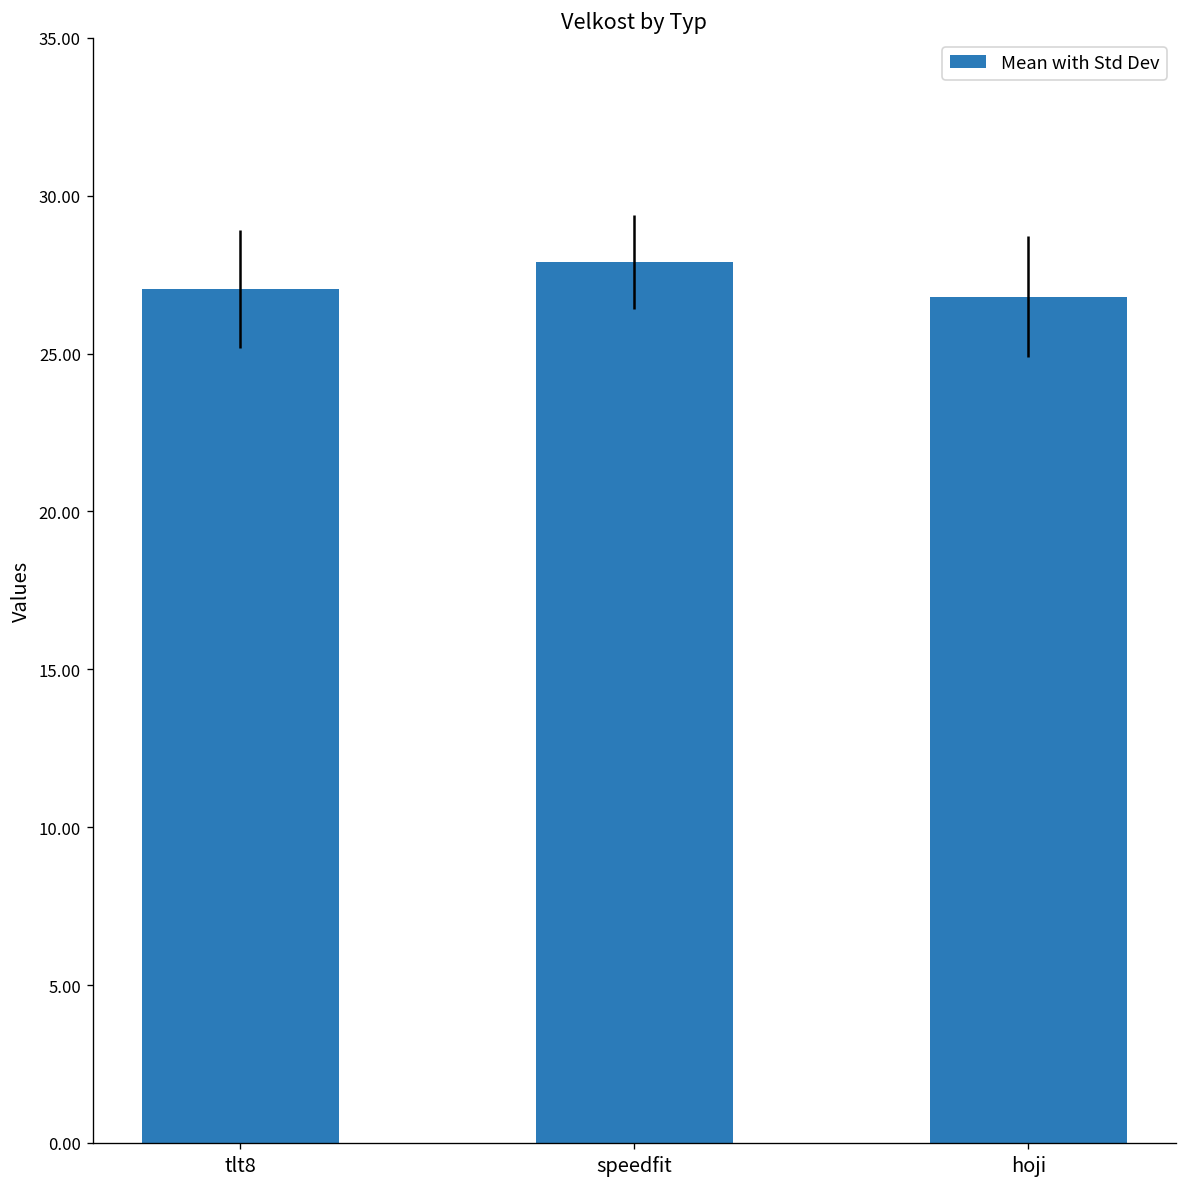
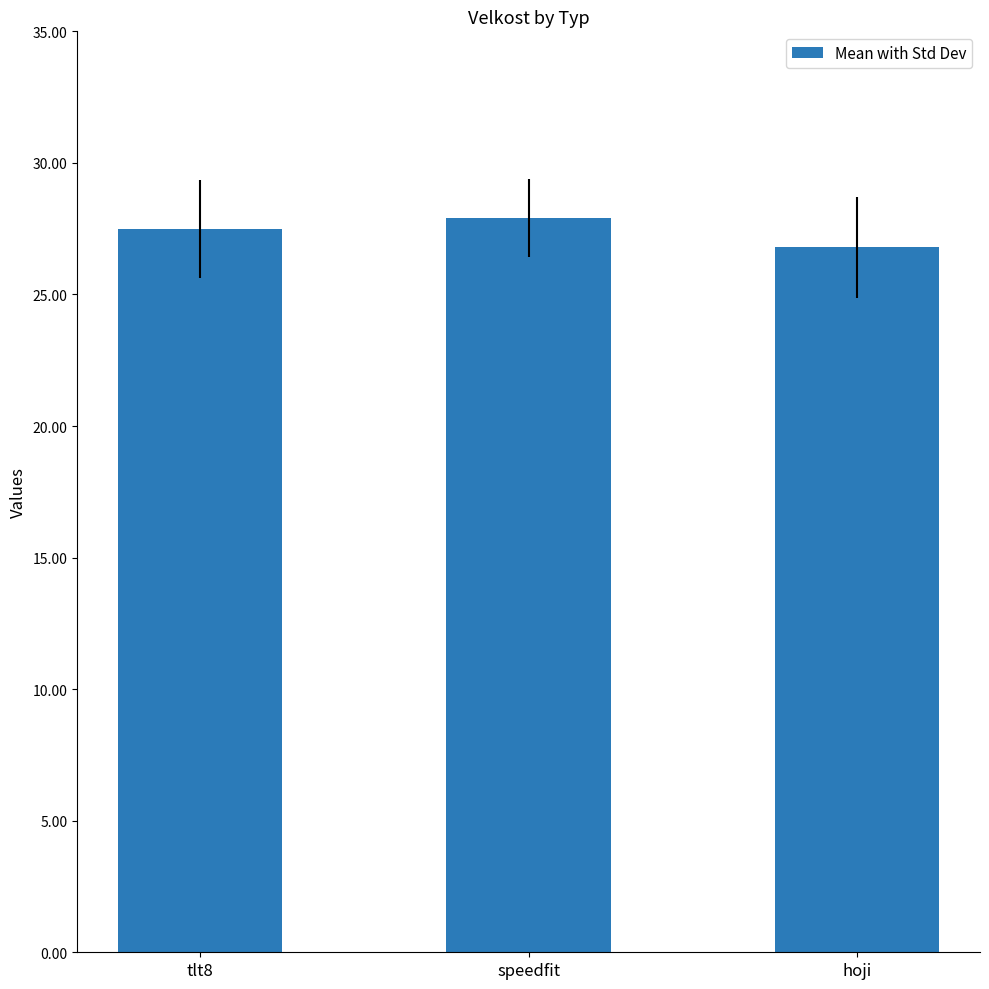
tlt8: 27.0 -> 27.5
